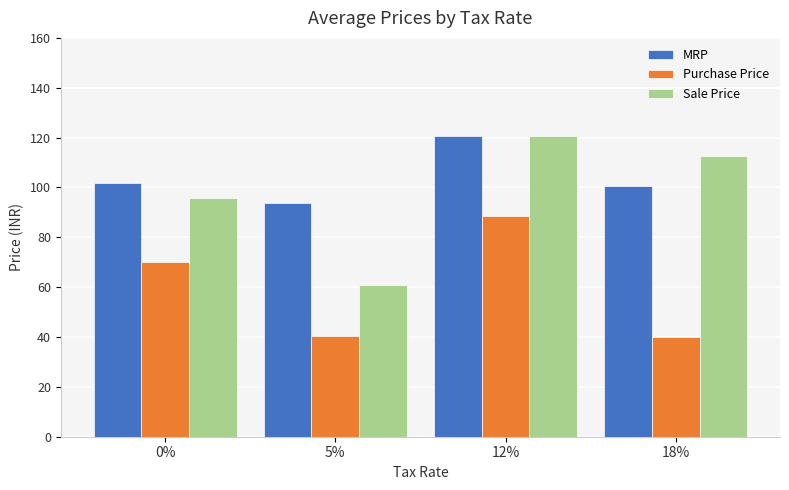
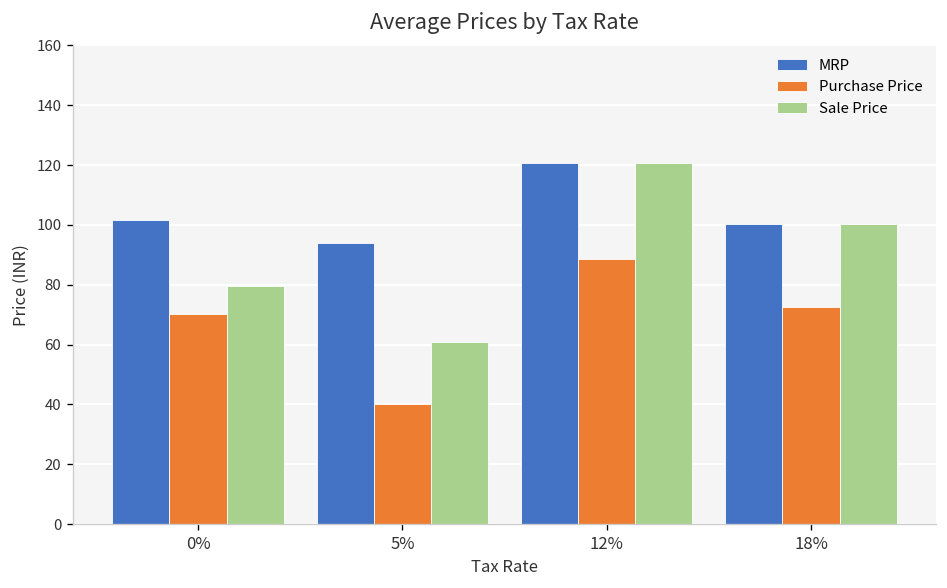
Sale Price, 0%: 96 -> 80
Purchase Price, 18%: 40 -> 73
Sale Price, 18%: 113 -> 100
